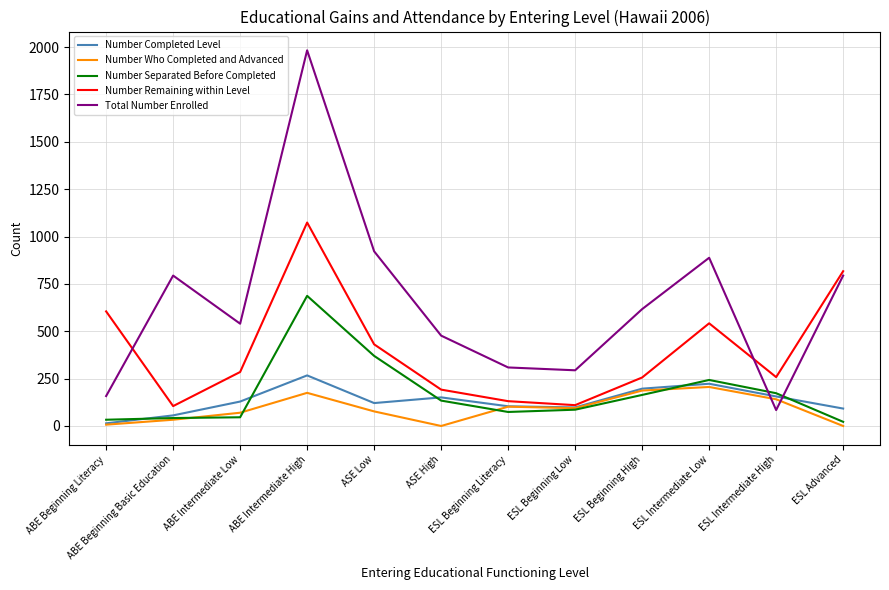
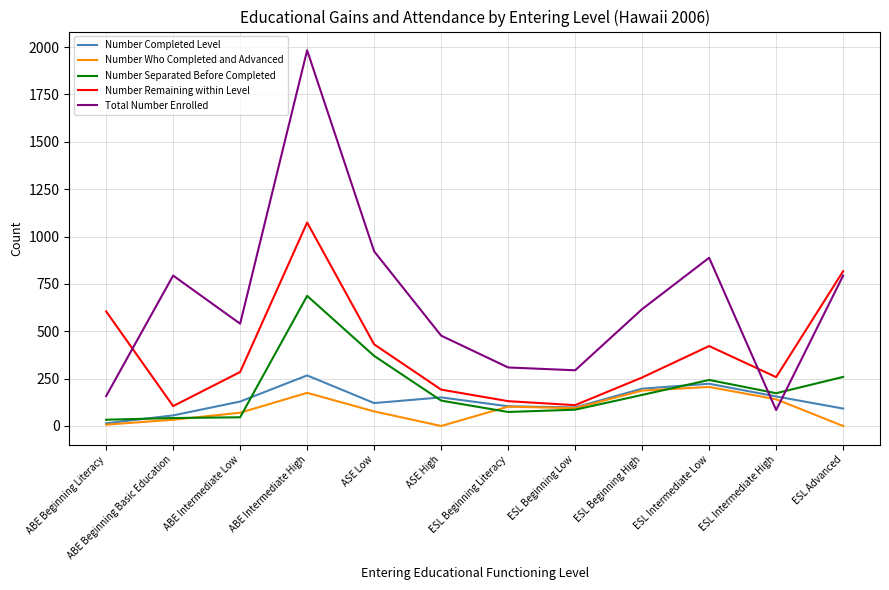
Number Remaining within Level, ESL Intermediate Low: 540 -> 420
Number Separated Before Completed, ESL Advanced: 20 -> 260
